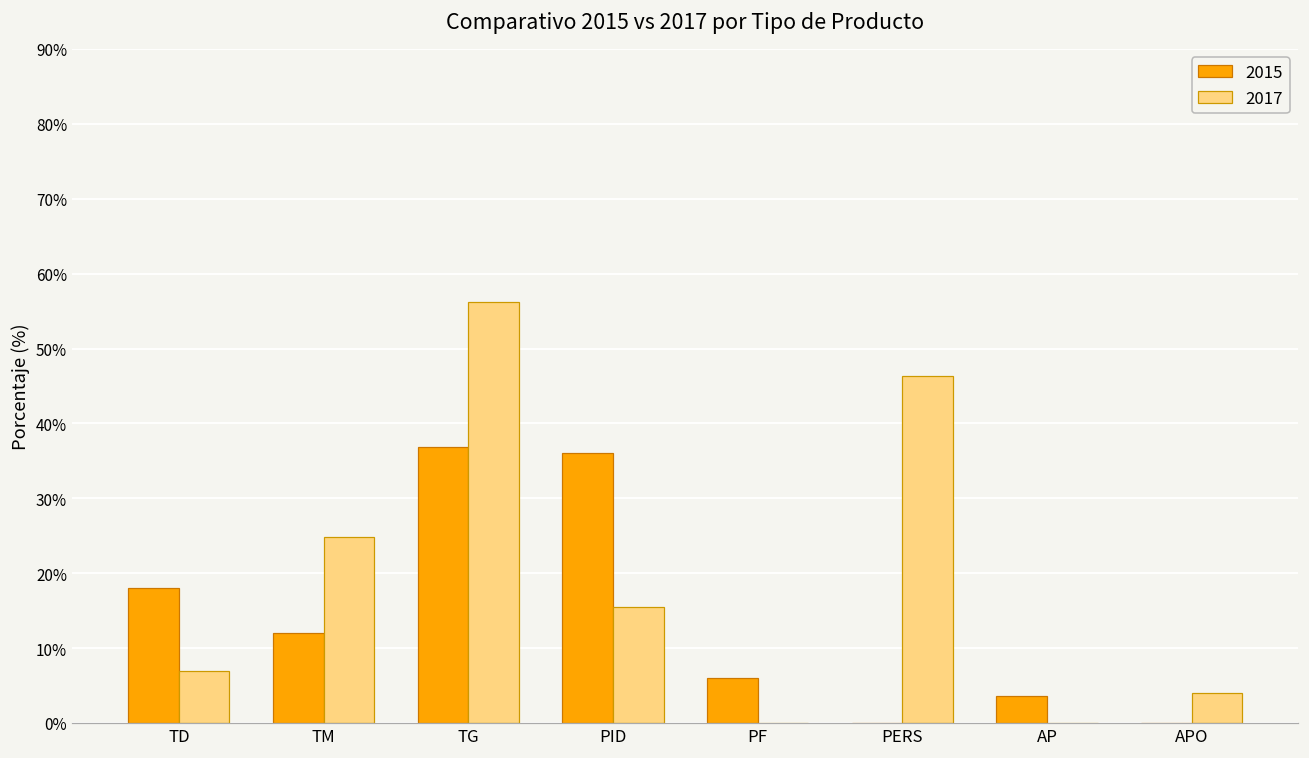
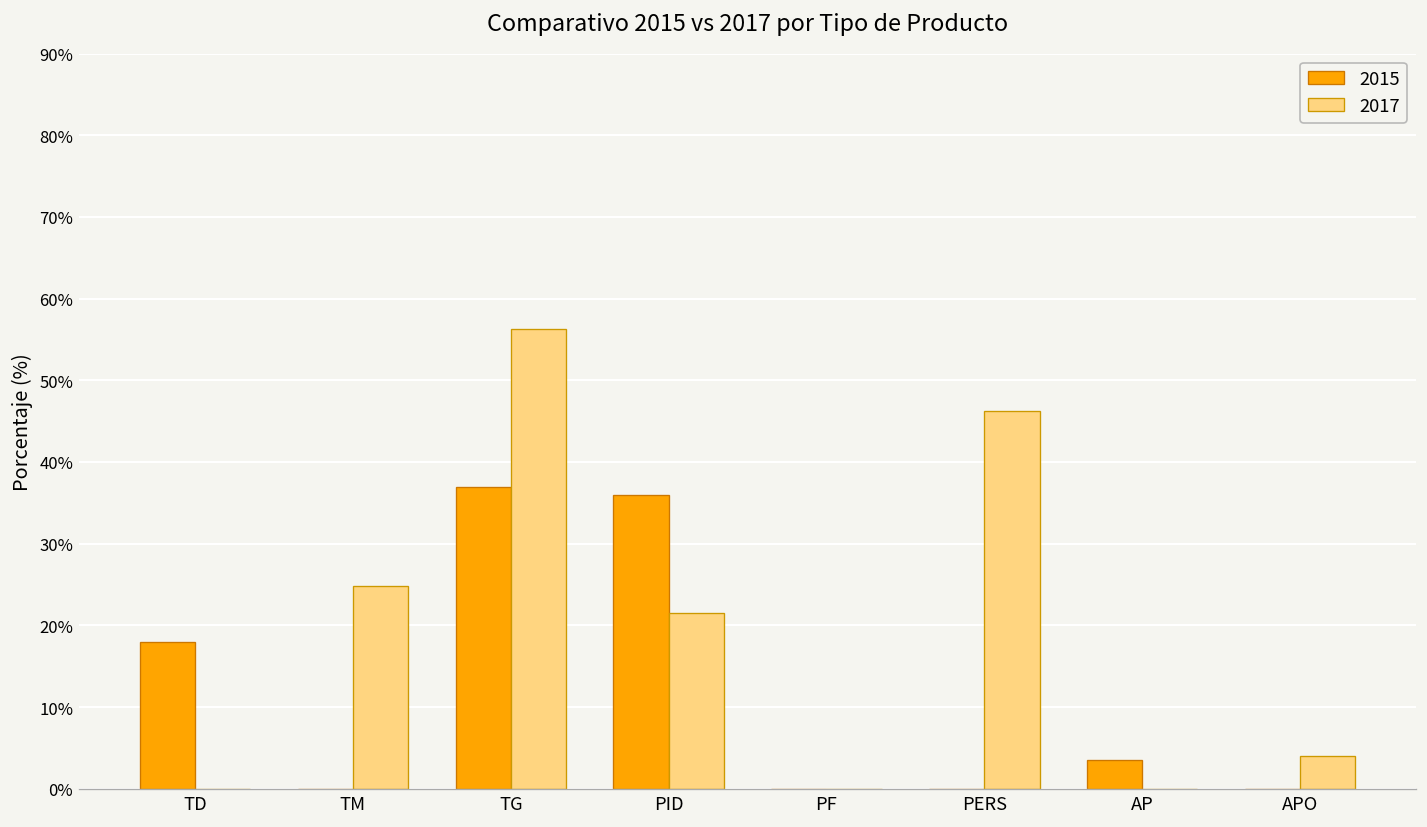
2017, TD: 7% -> 0%
2015, TM: 12% -> 0%
2017, PID: 15% -> 22%
2015, PF: 6% -> 0%
